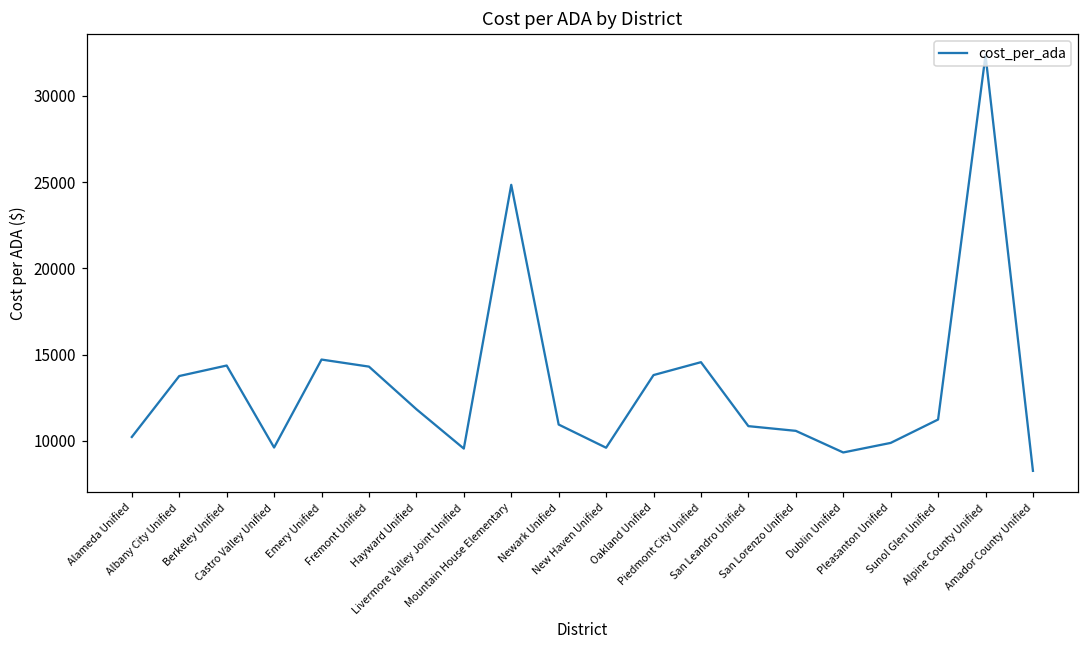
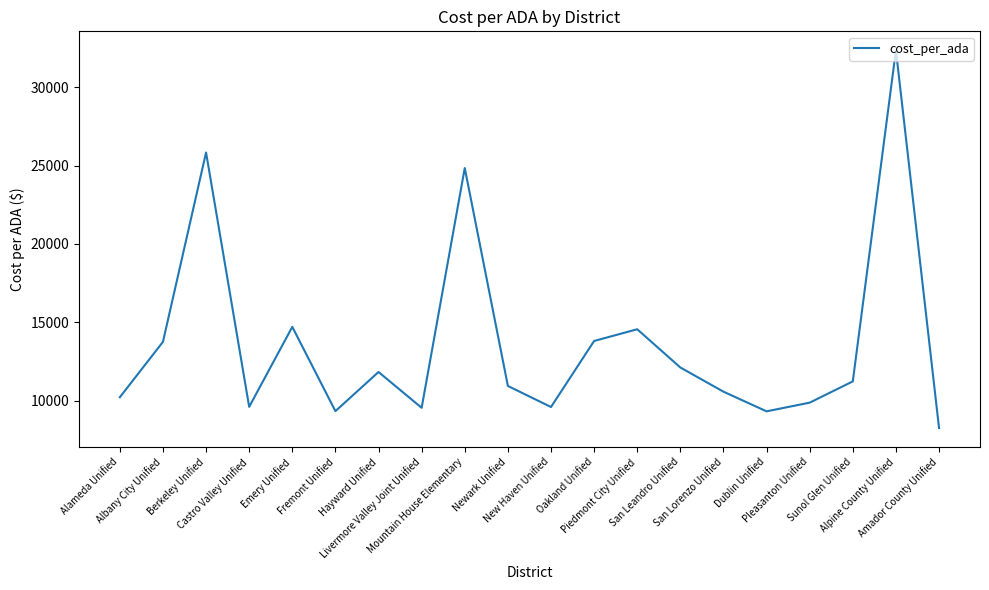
Berkeley Unified: 14400 -> 25800
Fremont Unified: 14300 -> 9300
San Leandro Unified: 10900 -> 12100
